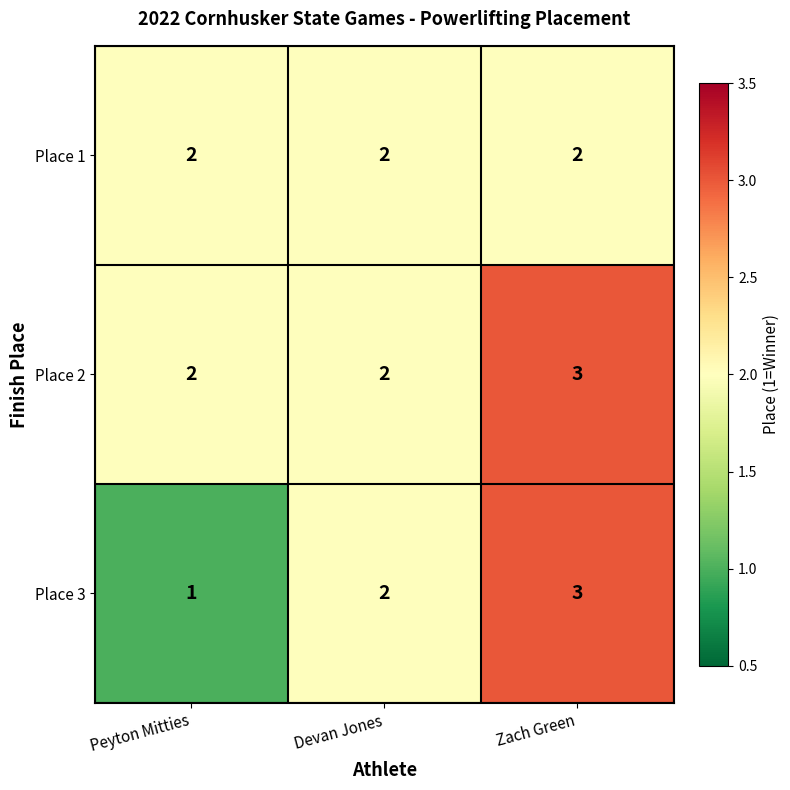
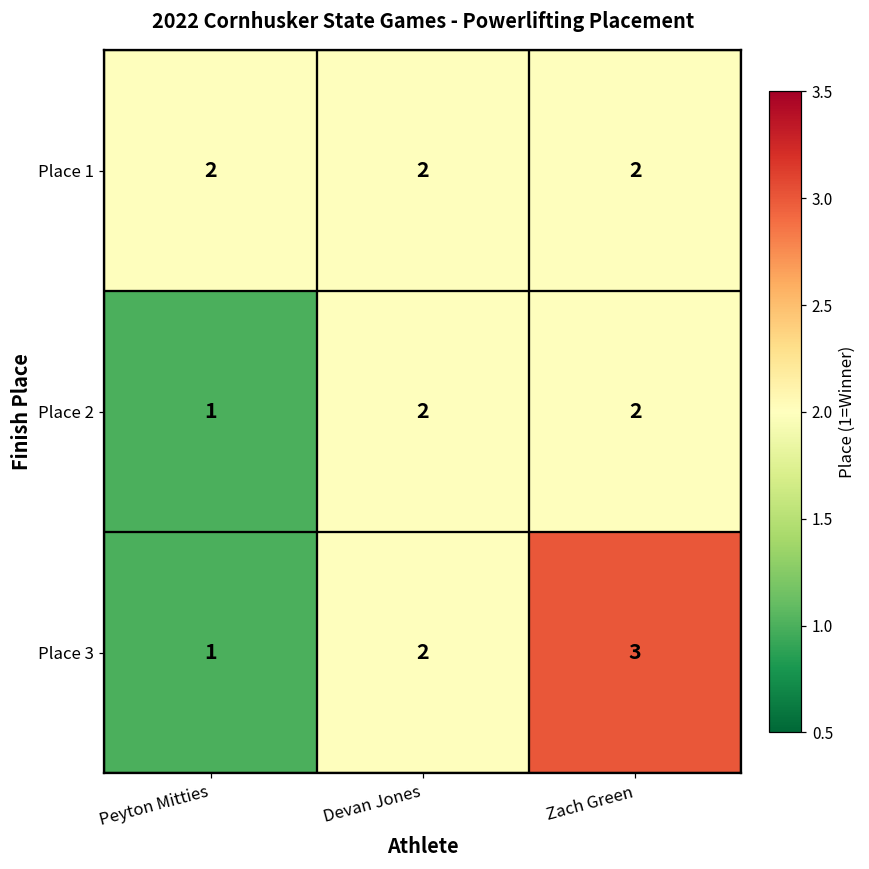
Place 2, Peyton Mitties: 2 -> 1
Place 2, Zach Green: 3 -> 2
